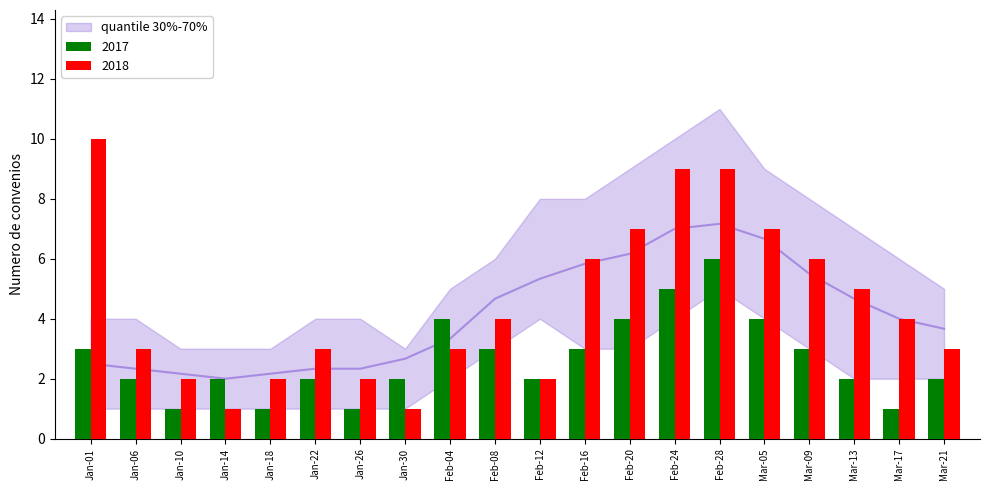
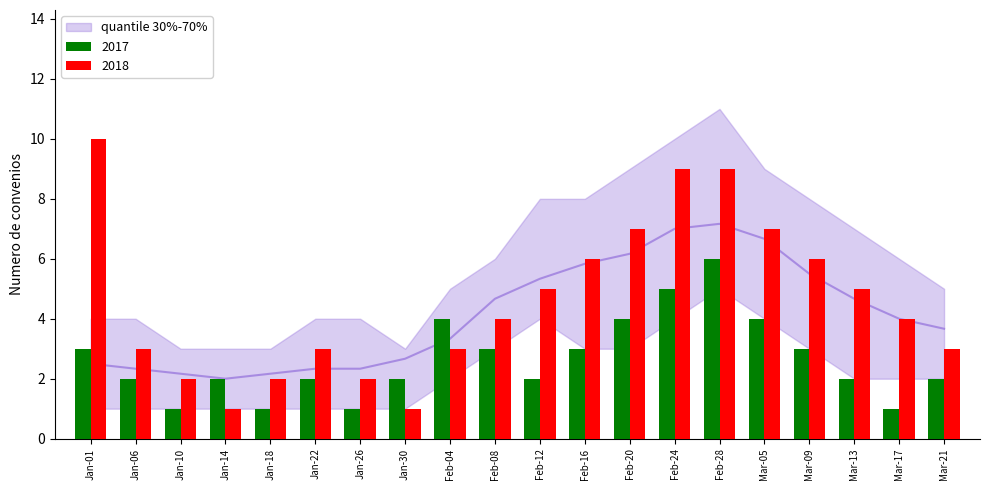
2018, Feb-12: 2 -> 5
